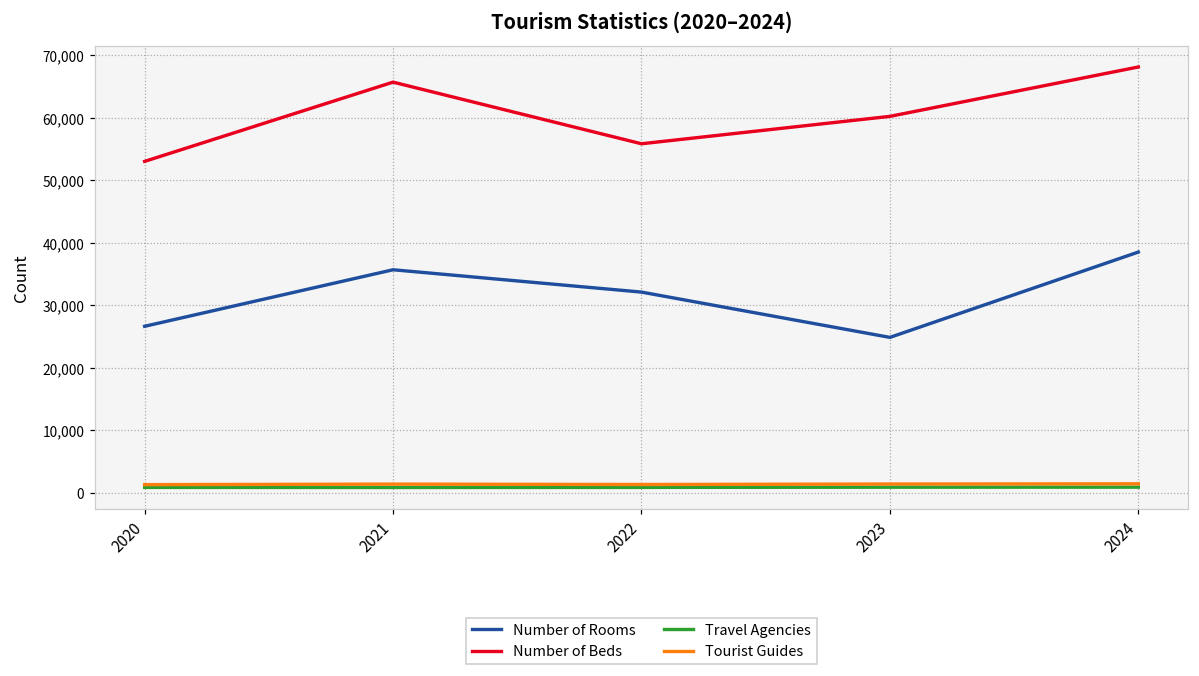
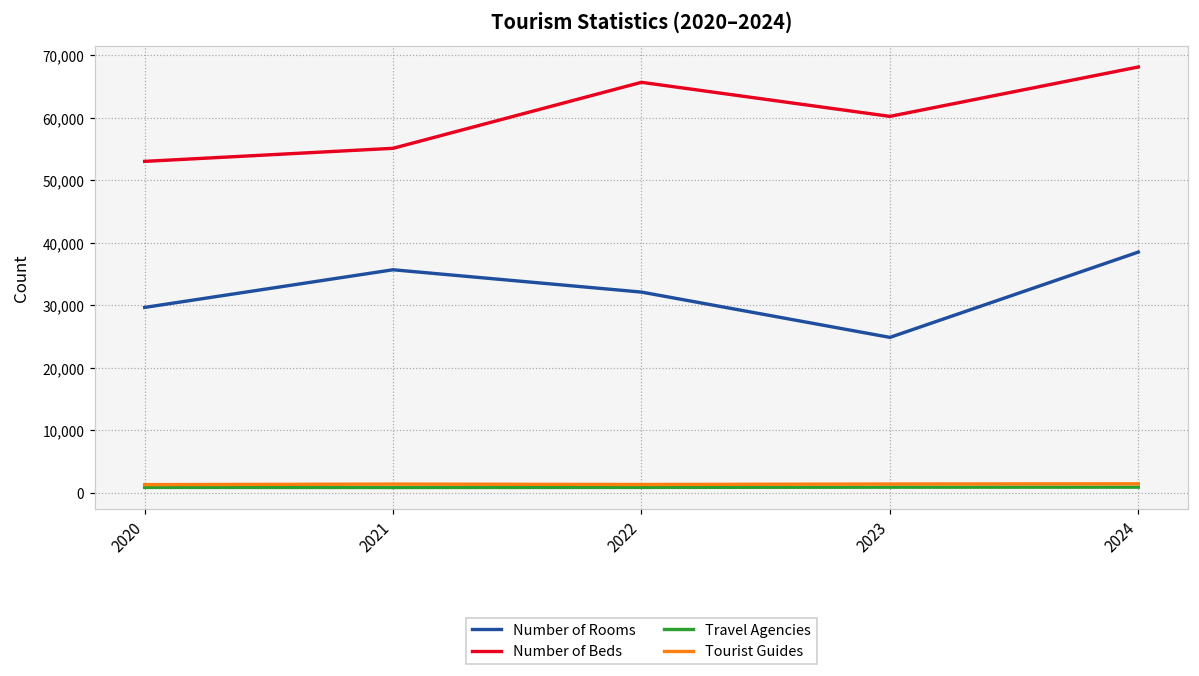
Number of Rooms, 2020: 27,000 -> 30,000
Number of Beds, 2021: 66,000 -> 55,000
Number of Beds, 2022: 56,000 -> 66,000
